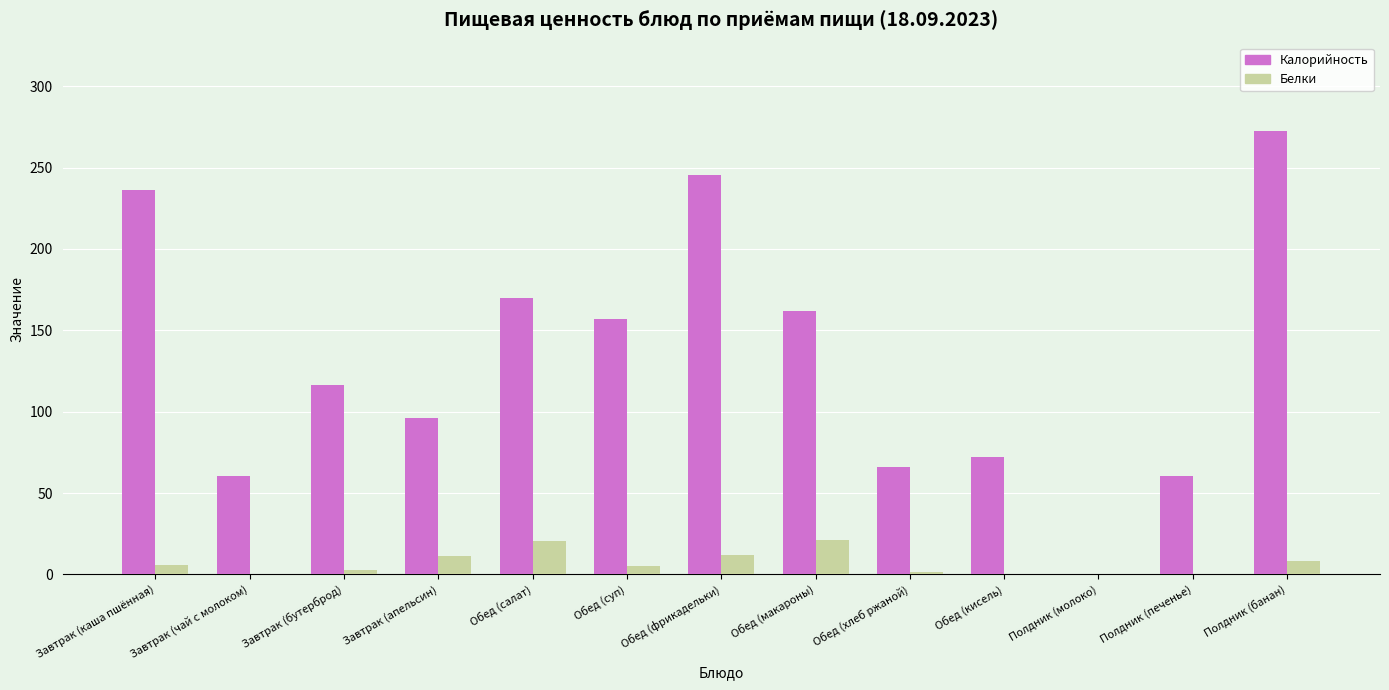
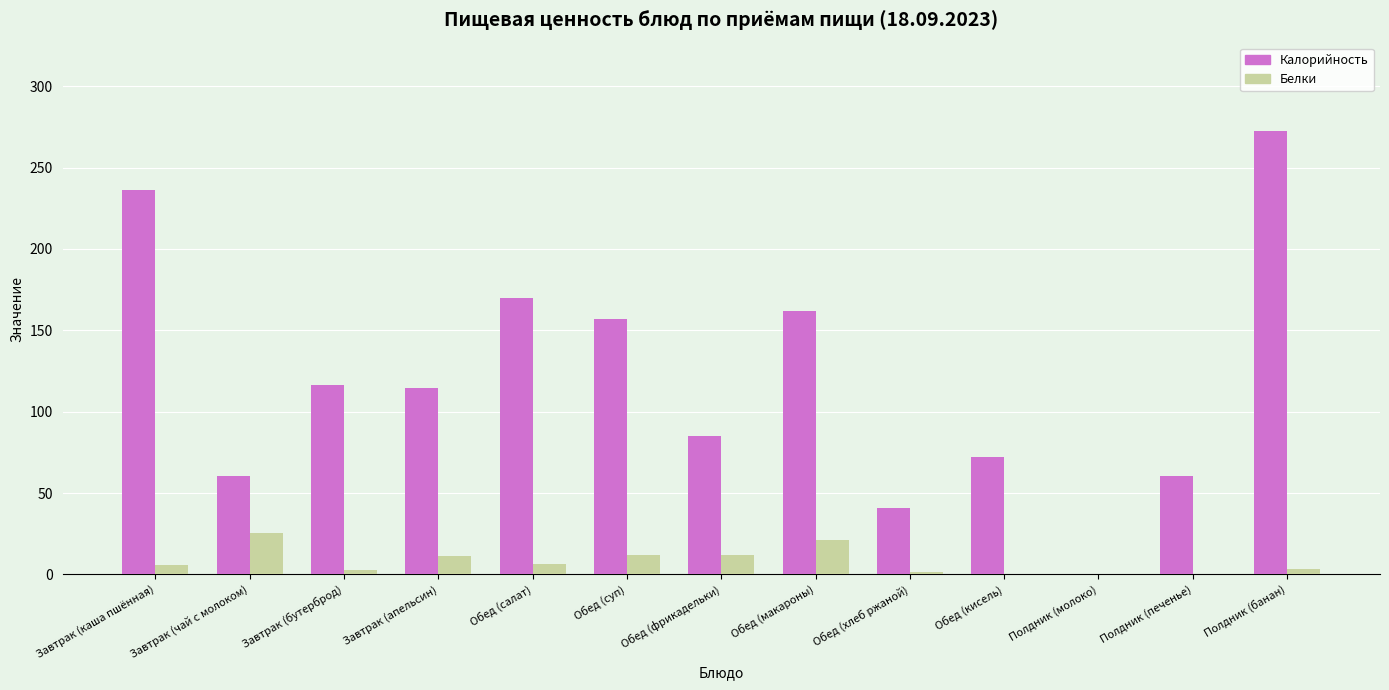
Белки, Завтрак (чай с молоком): 0 -> 25
Калорийность, Завтрак (апельсин): 96 -> 115
Белки, Обед (салат): 20 -> 6
Белки, Обед (суп): 5 -> 12
Калорийность, Обед (фрикадельки): 246 -> 85
Калорийность, Обед (хлеб ржаной): 66 -> 41
Белки, Полдник (банан): 8 -> 3
